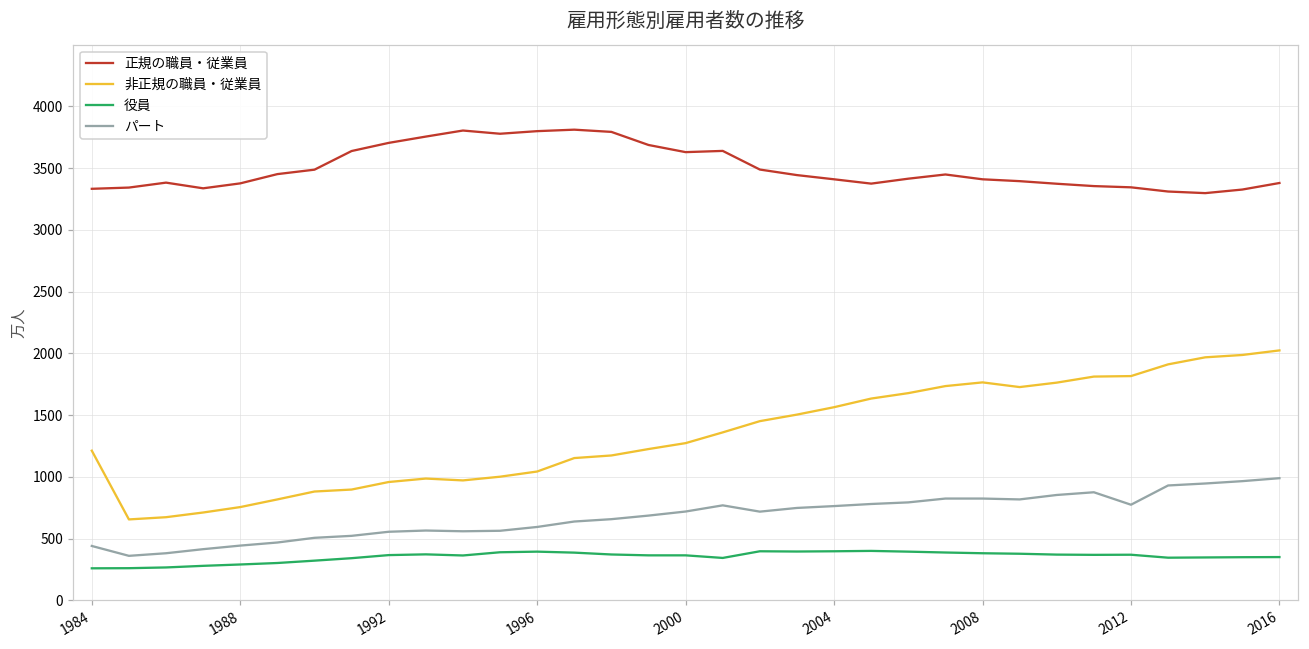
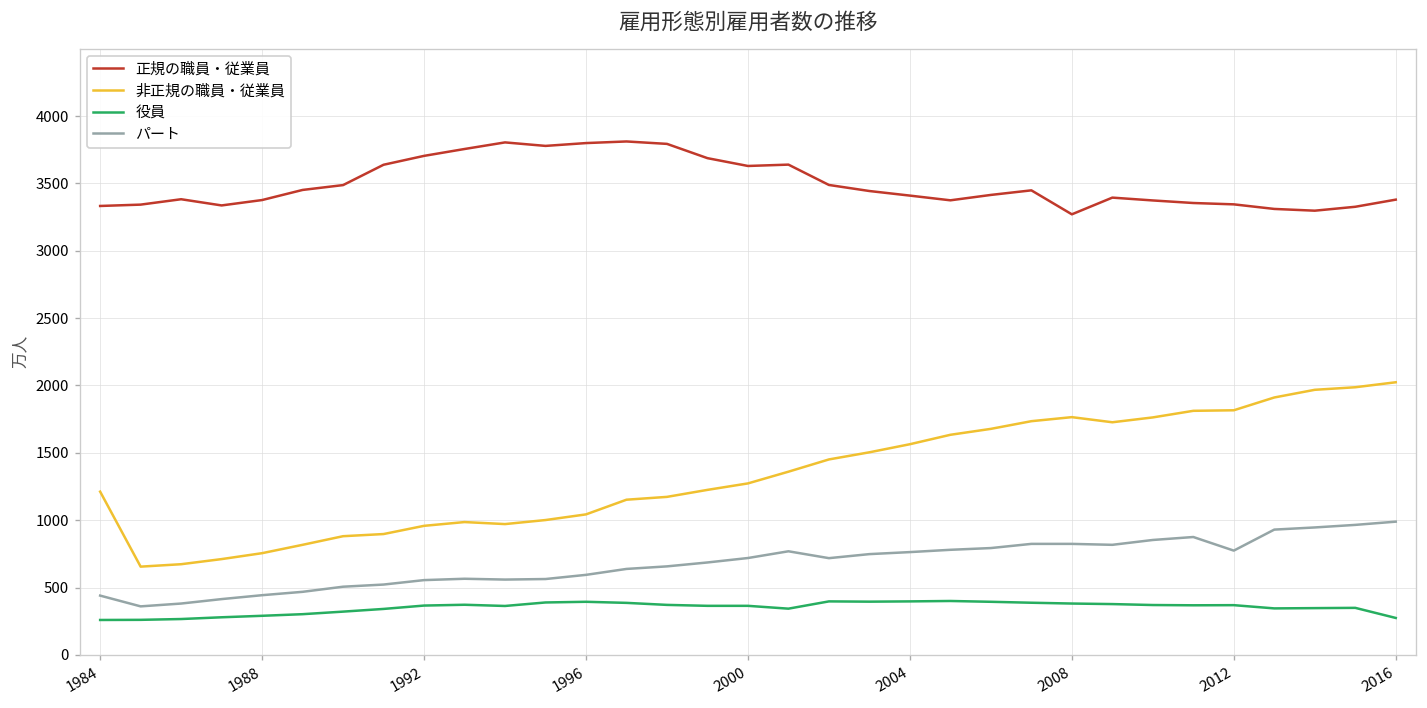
正規の職員・従業員, 2008: 3410 -> 3270
役員, 2016: 350 -> 270
